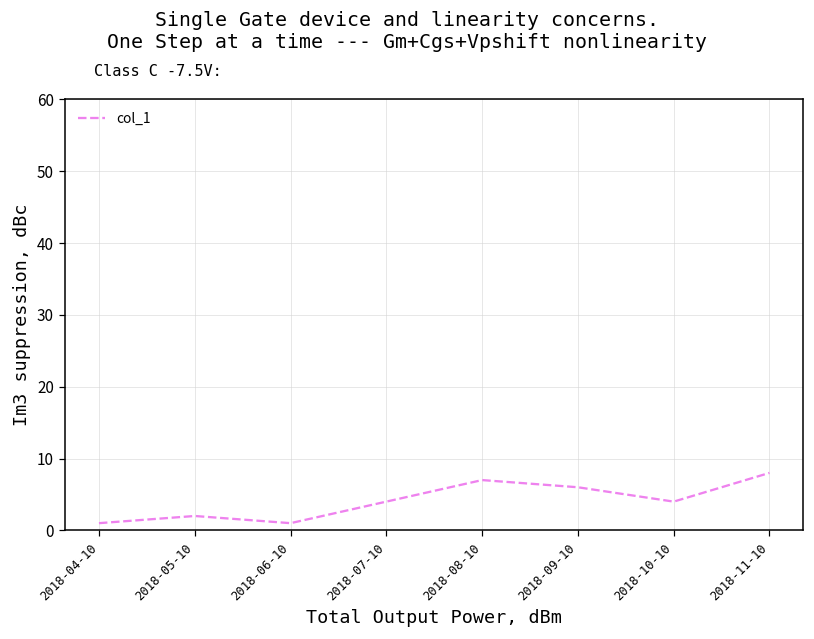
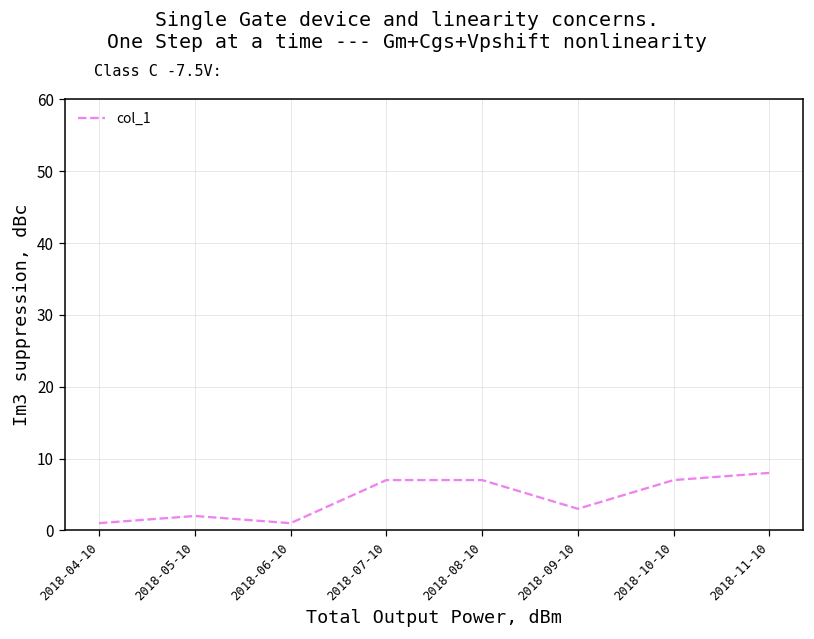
2018-07-10: 4 -> 7
2018-09-10: 6 -> 3
2018-10-10: 4 -> 7
